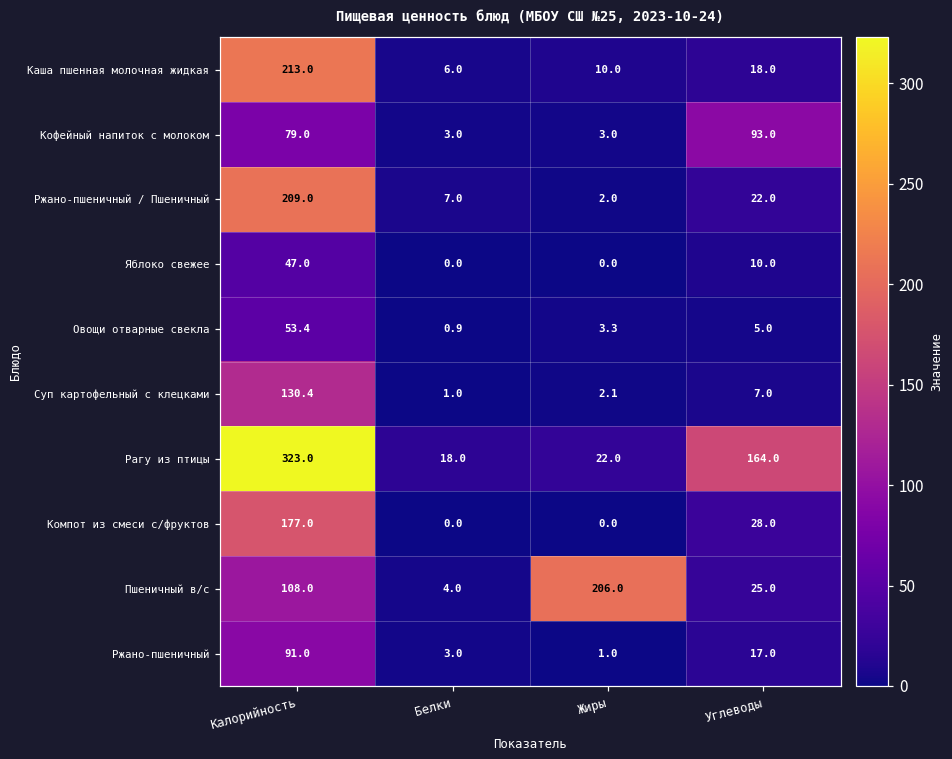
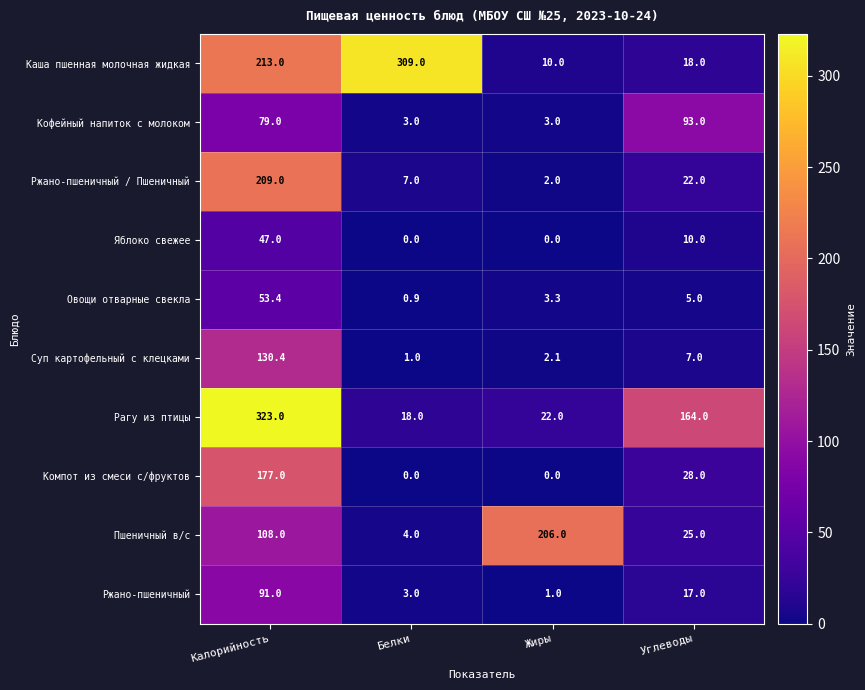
Каша пшенная молочная жидкая, Белки: 6.0 -> 309.0
